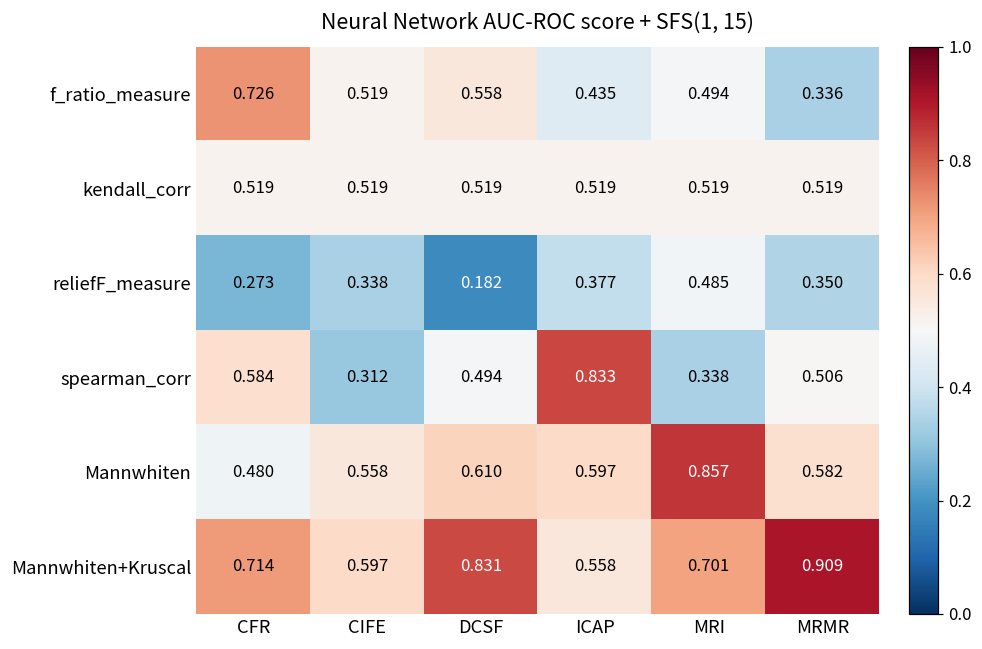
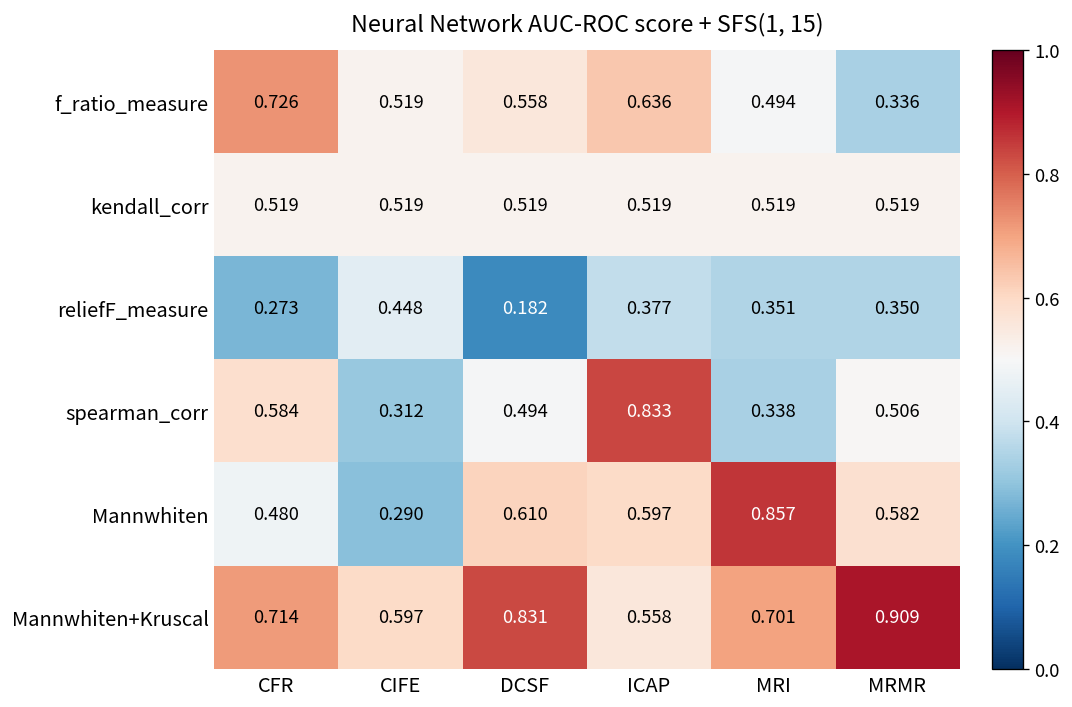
f_ratio_measure, ICAP: 0.435 -> 0.636
reliefF_measure, CIFE: 0.338 -> 0.448
reliefF_measure, MRI: 0.485 -> 0.351
Mannwhiten, CIFE: 0.558 -> 0.290
